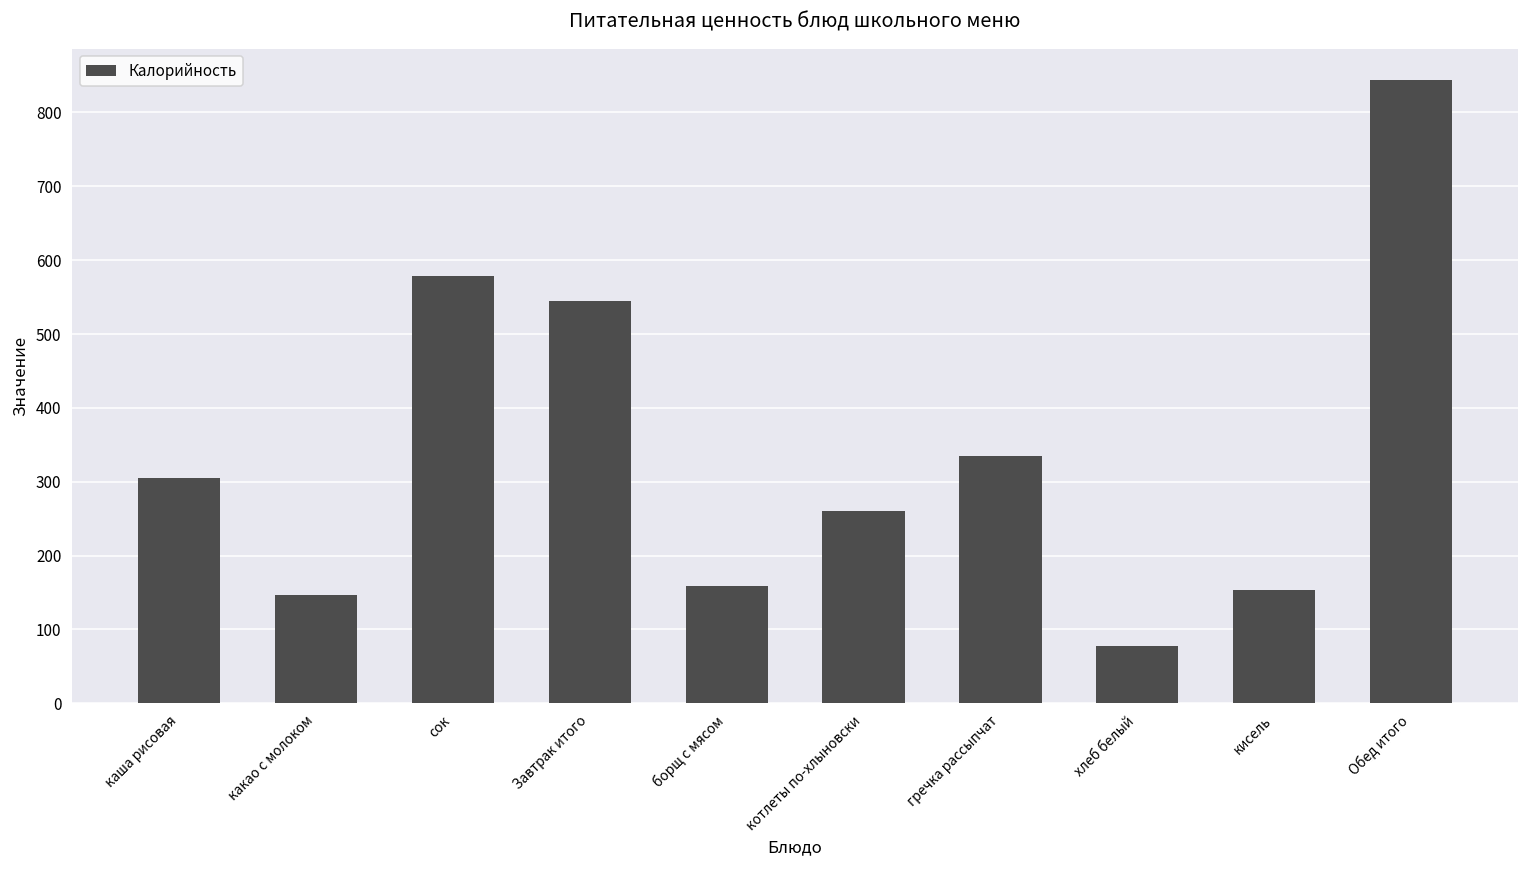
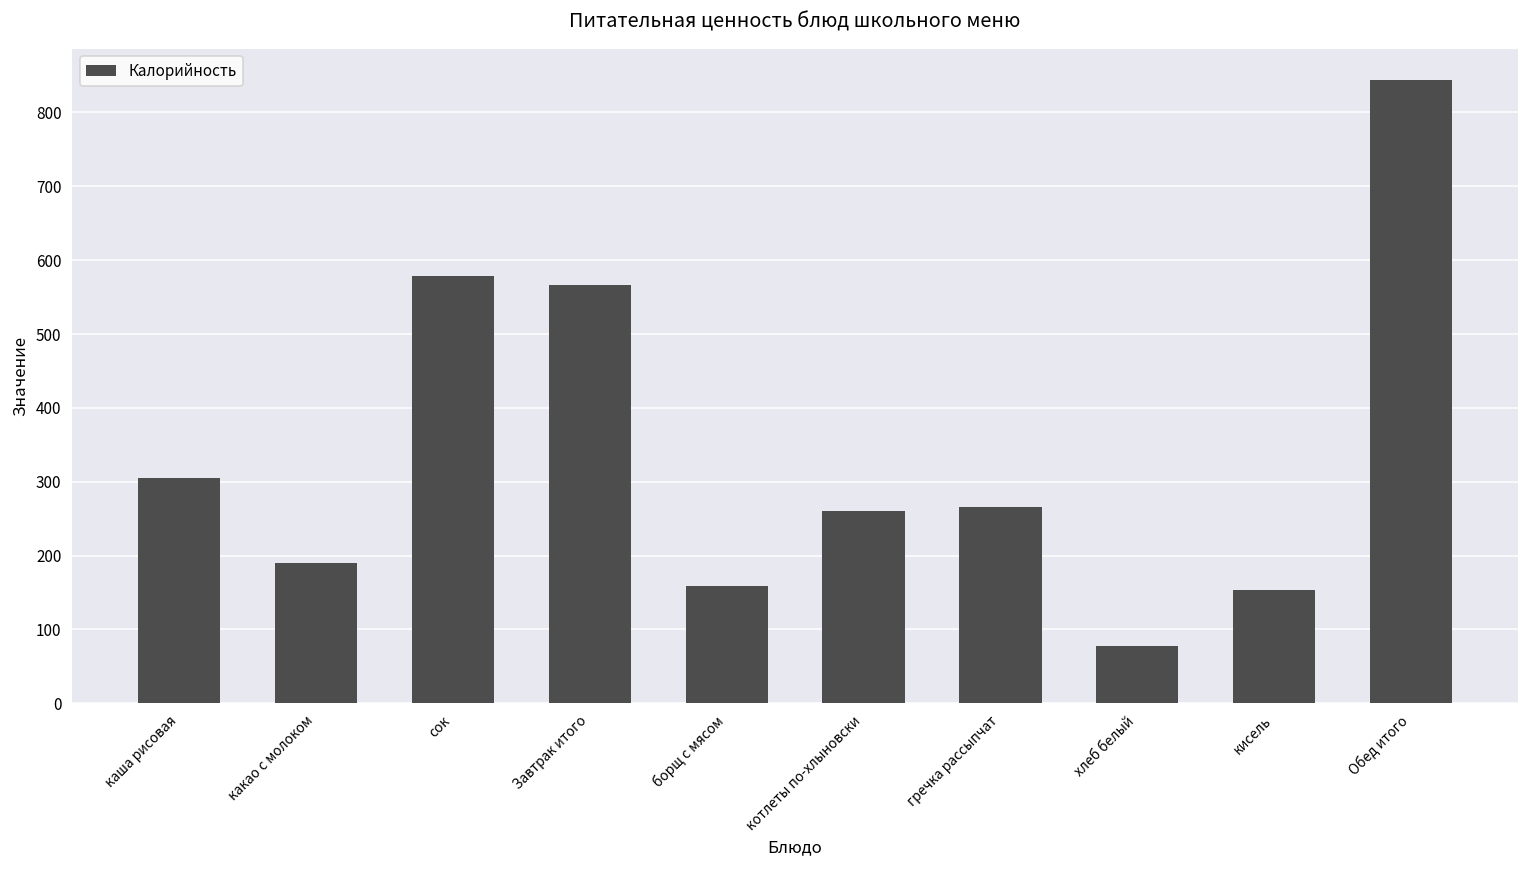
какао с молоком: 150 -> 190
Завтрак итого: 550 -> 570
гречка рассыпчат: 340 -> 270
